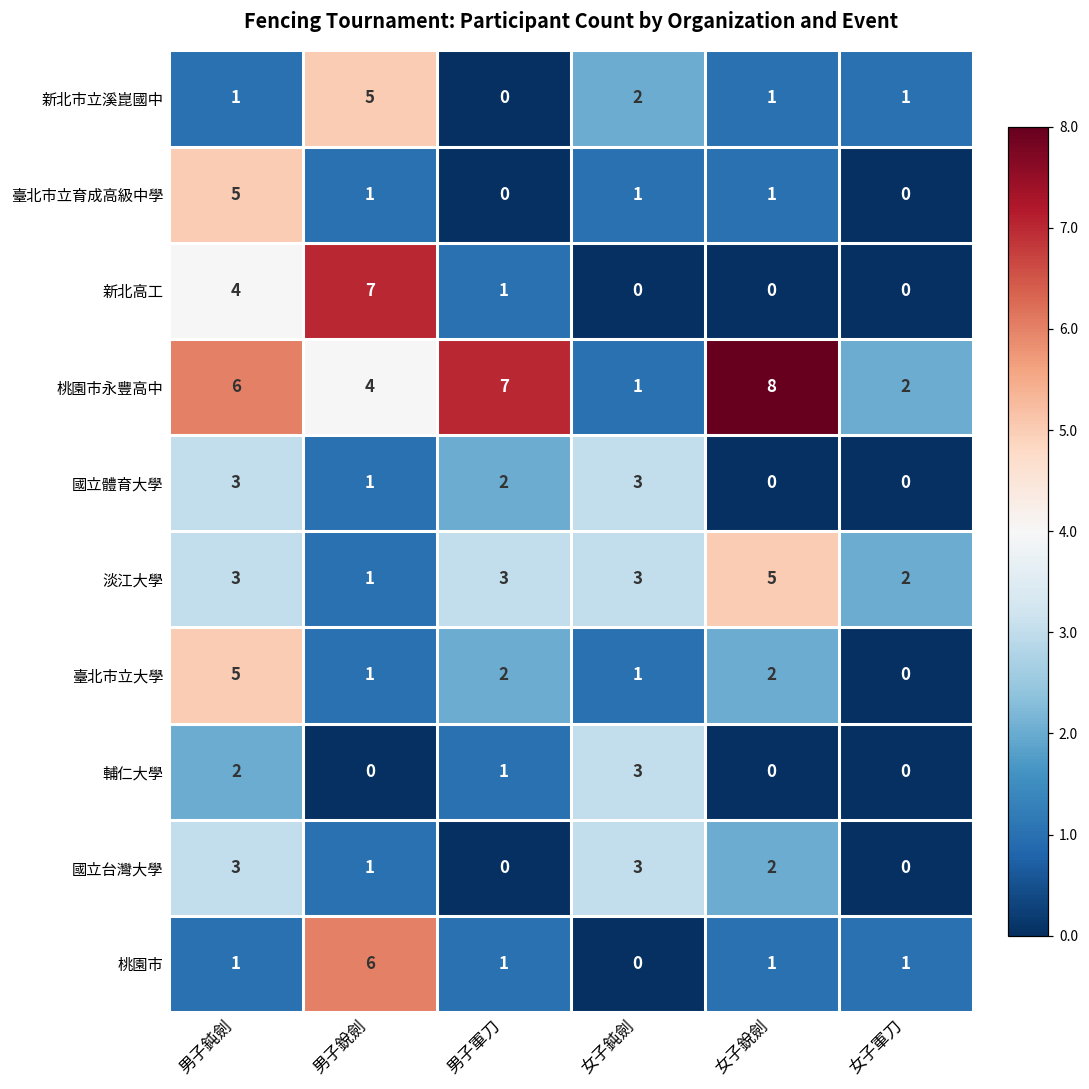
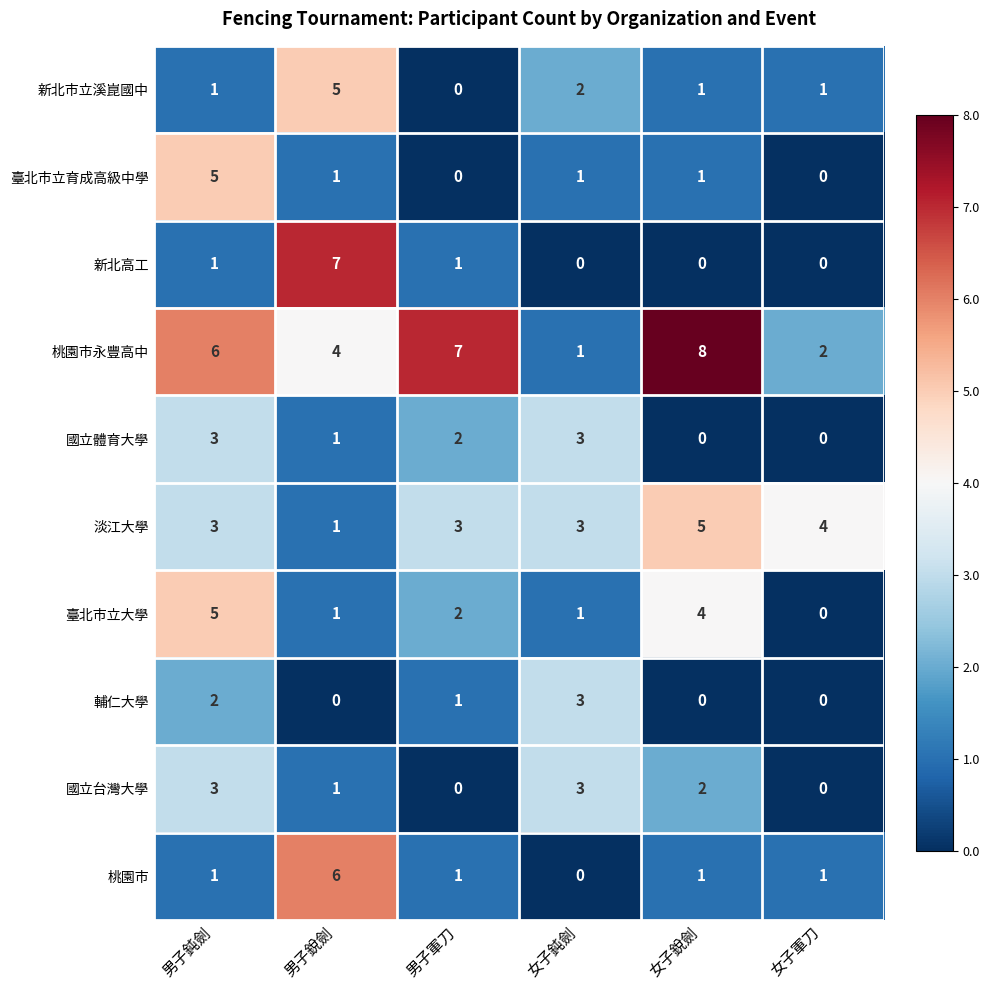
新北高工, 男子鈍劍: 4 -> 1
淡江大學, 女子軍刀: 2 -> 4
臺北市立大學, 女子銳劍: 2 -> 4
